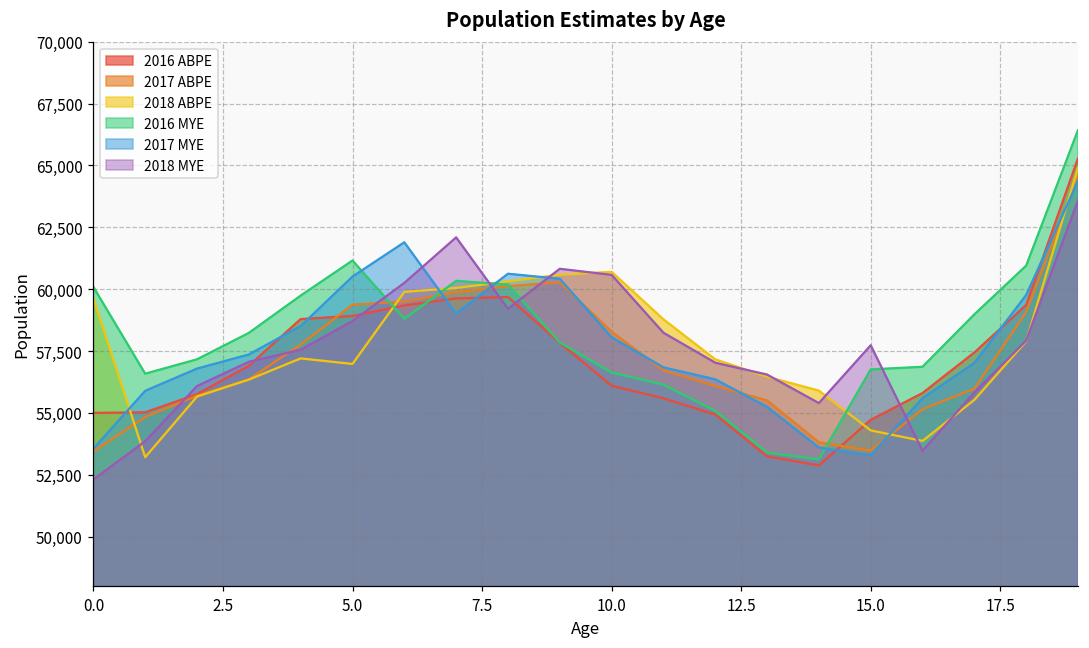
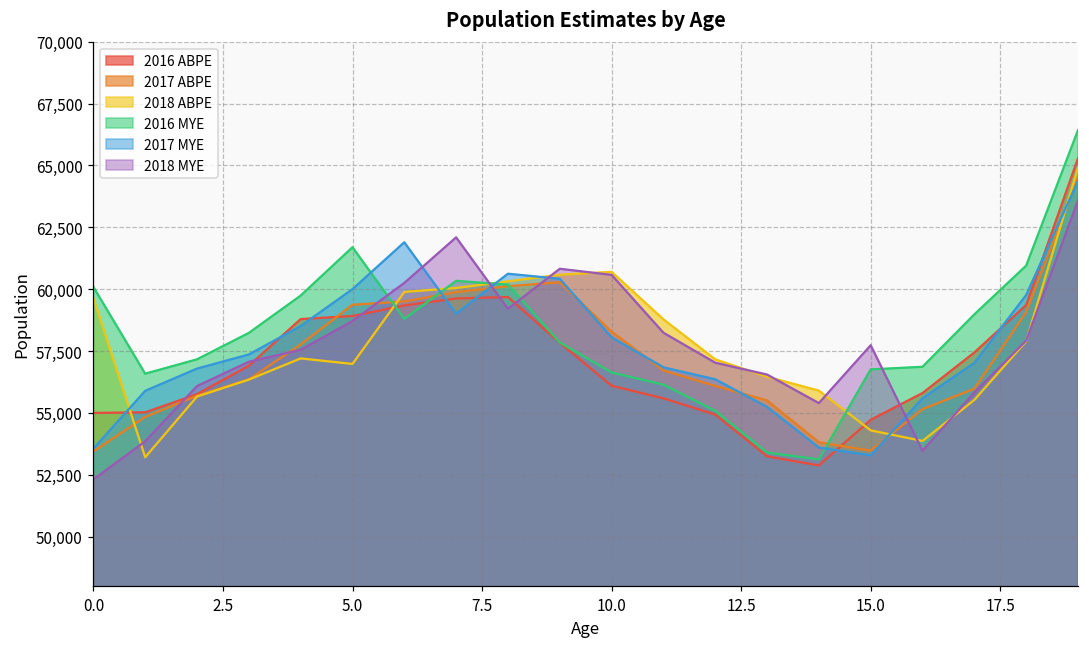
2016 MYE, 5.0: 61,200 -> 61,700
2017 MYE, 5.0: 60,500 -> 60,000
